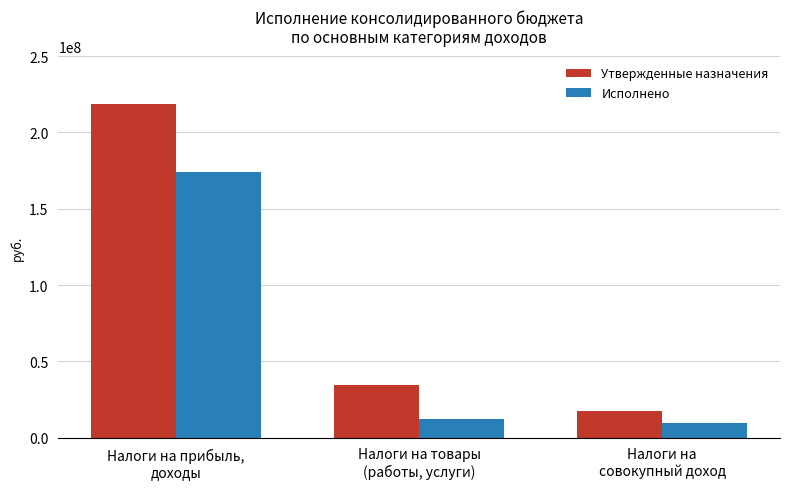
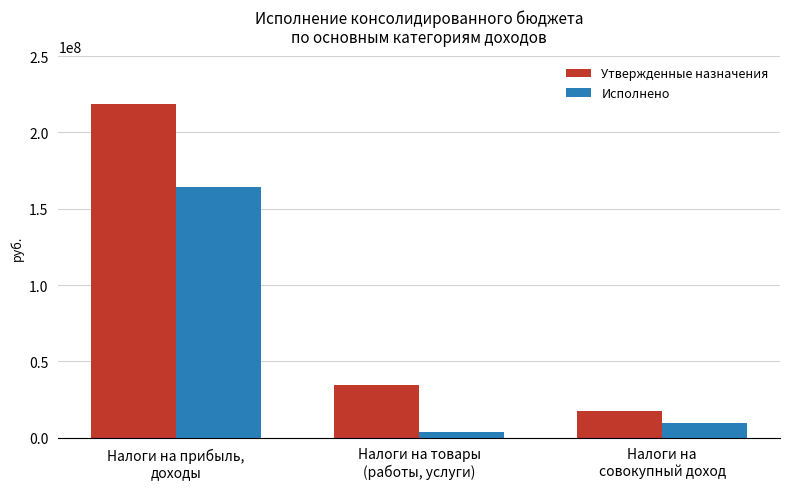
Исполнено, Налоги на прибыль, доходы: 174000000 -> 164000000
Исполнено, Налоги на товары (работы, услуги): 12000000 -> 4000000
